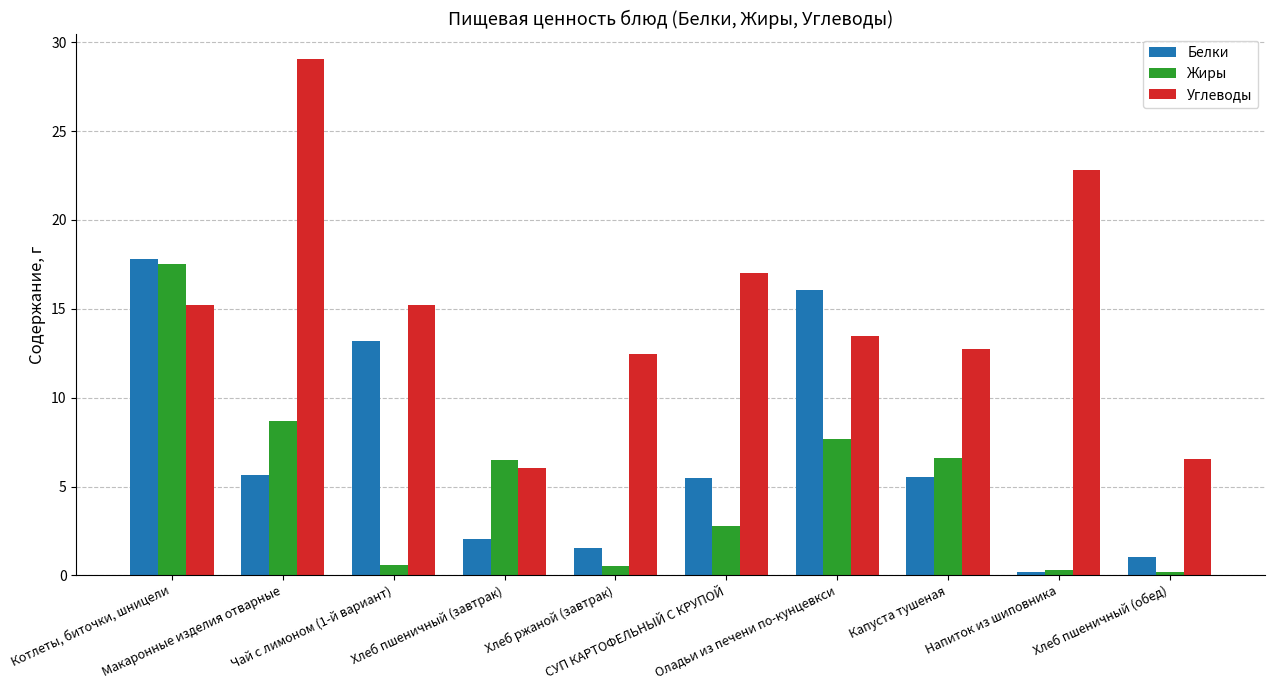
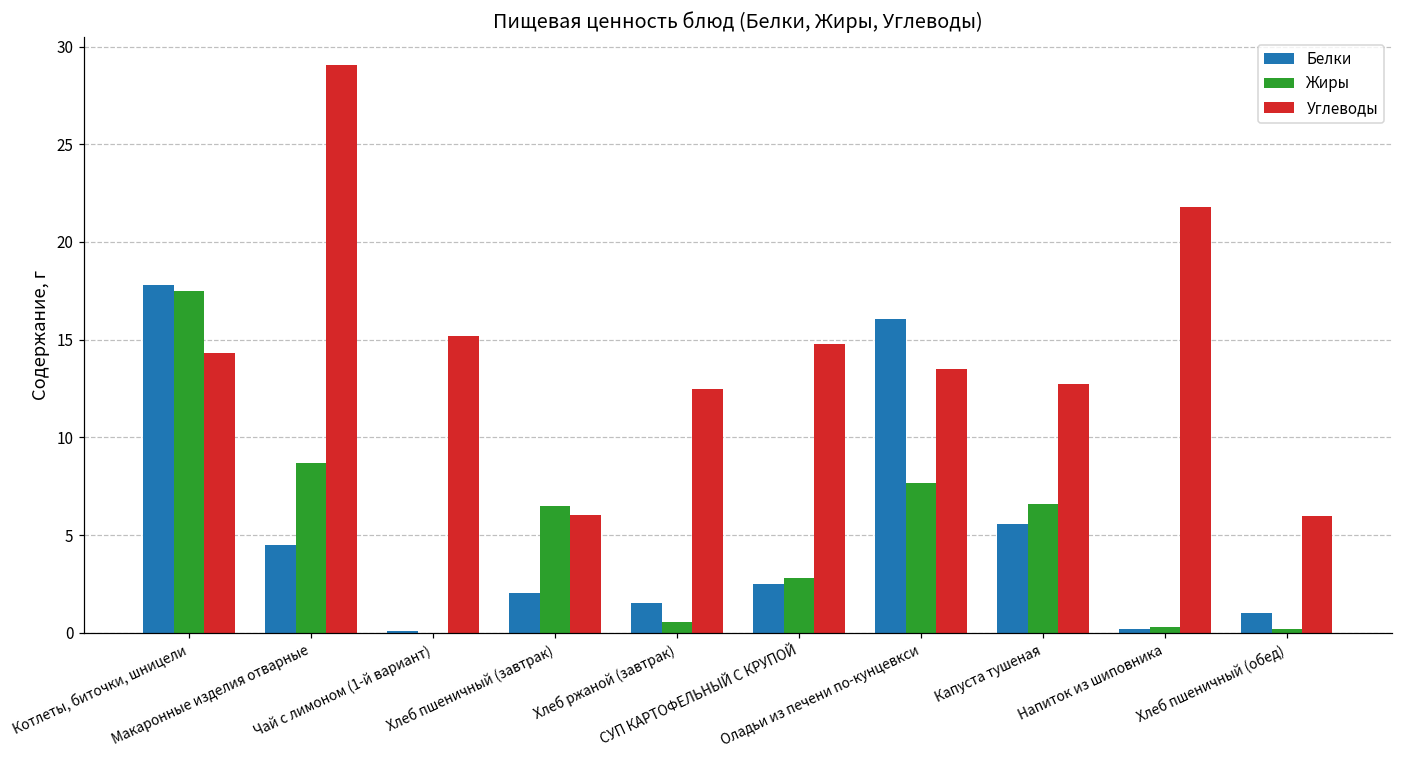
Углеводы, Котлеты, биточки, шницели: 15.2 -> 14.3
Белки, Макаронные изделия отварные: 5.7 -> 4.5
Белки, Чай с лимоном (1-й вариант): 13.2 -> 0.1
Жиры, Чай с лимоном (1-й вариант): 0.6 -> 0.0
Белки, СУП КАРТОФЕЛЬНЫЙ С КРУПОЙ: 5.5 -> 2.5
Углеводы, СУП КАРТОФЕЛЬНЫЙ С КРУПОЙ: 17.0 -> 14.8
Углеводы, Напиток из шиповника: 22.8 -> 21.8
Углеводы, Хлеб пшеничный (обед): 6.6 -> 6.0
